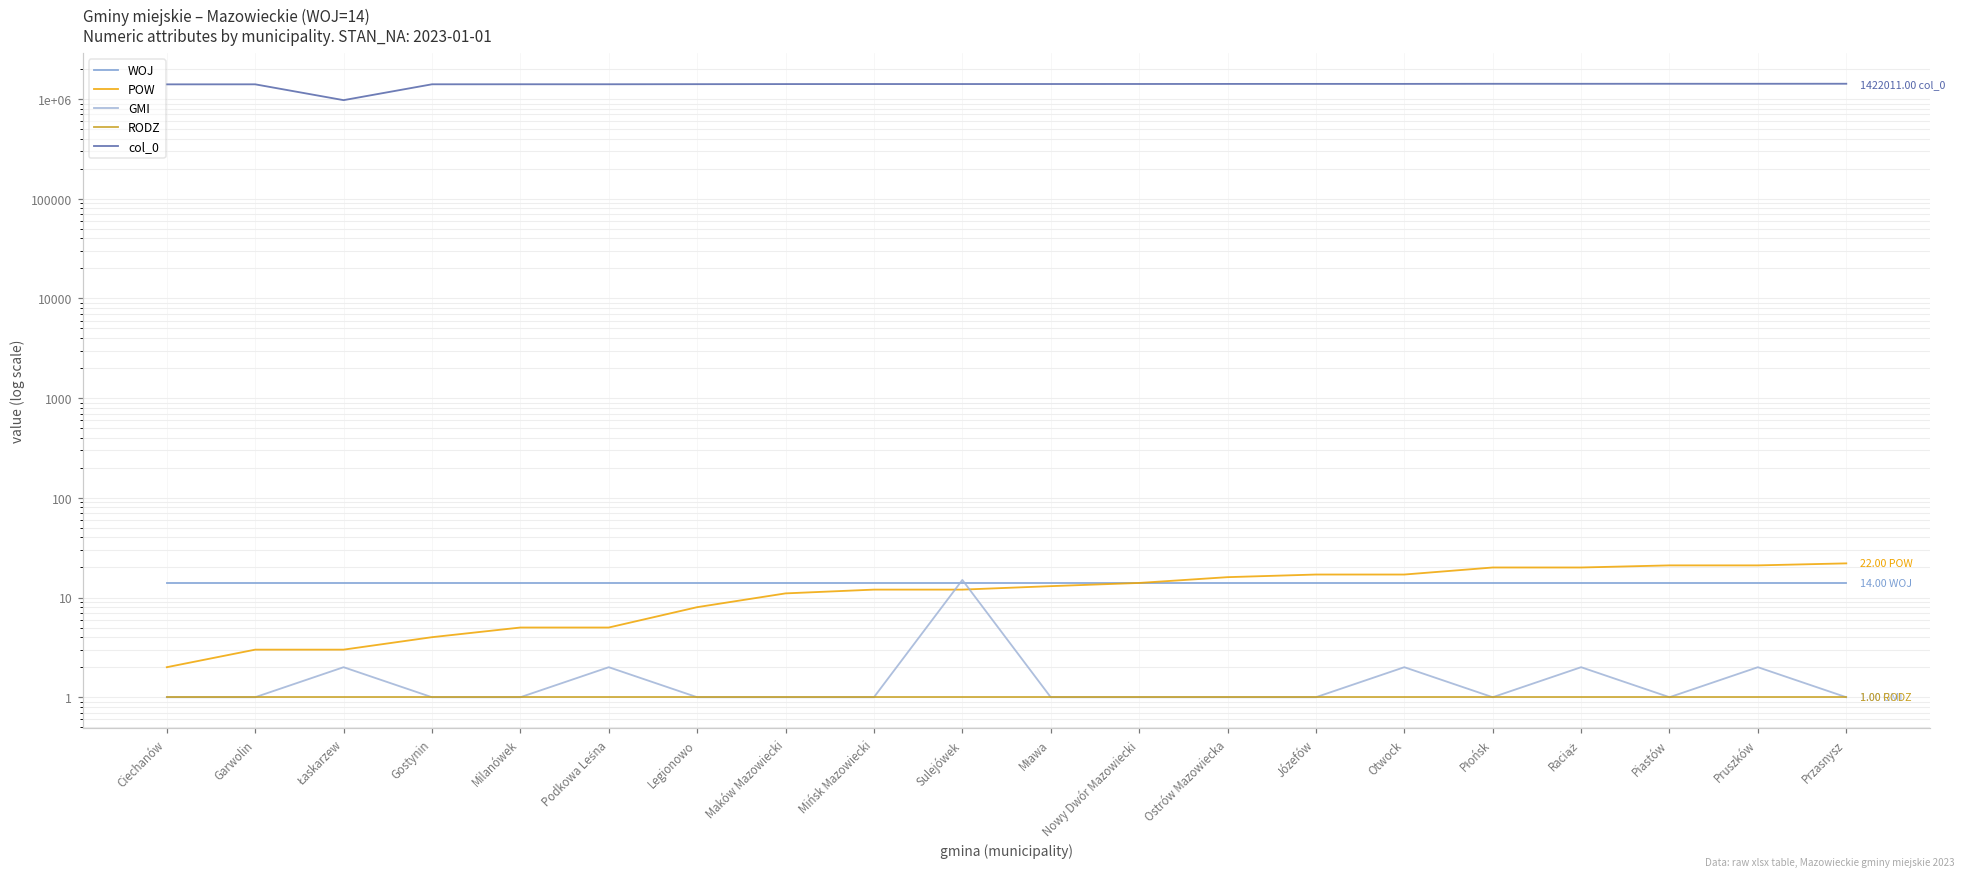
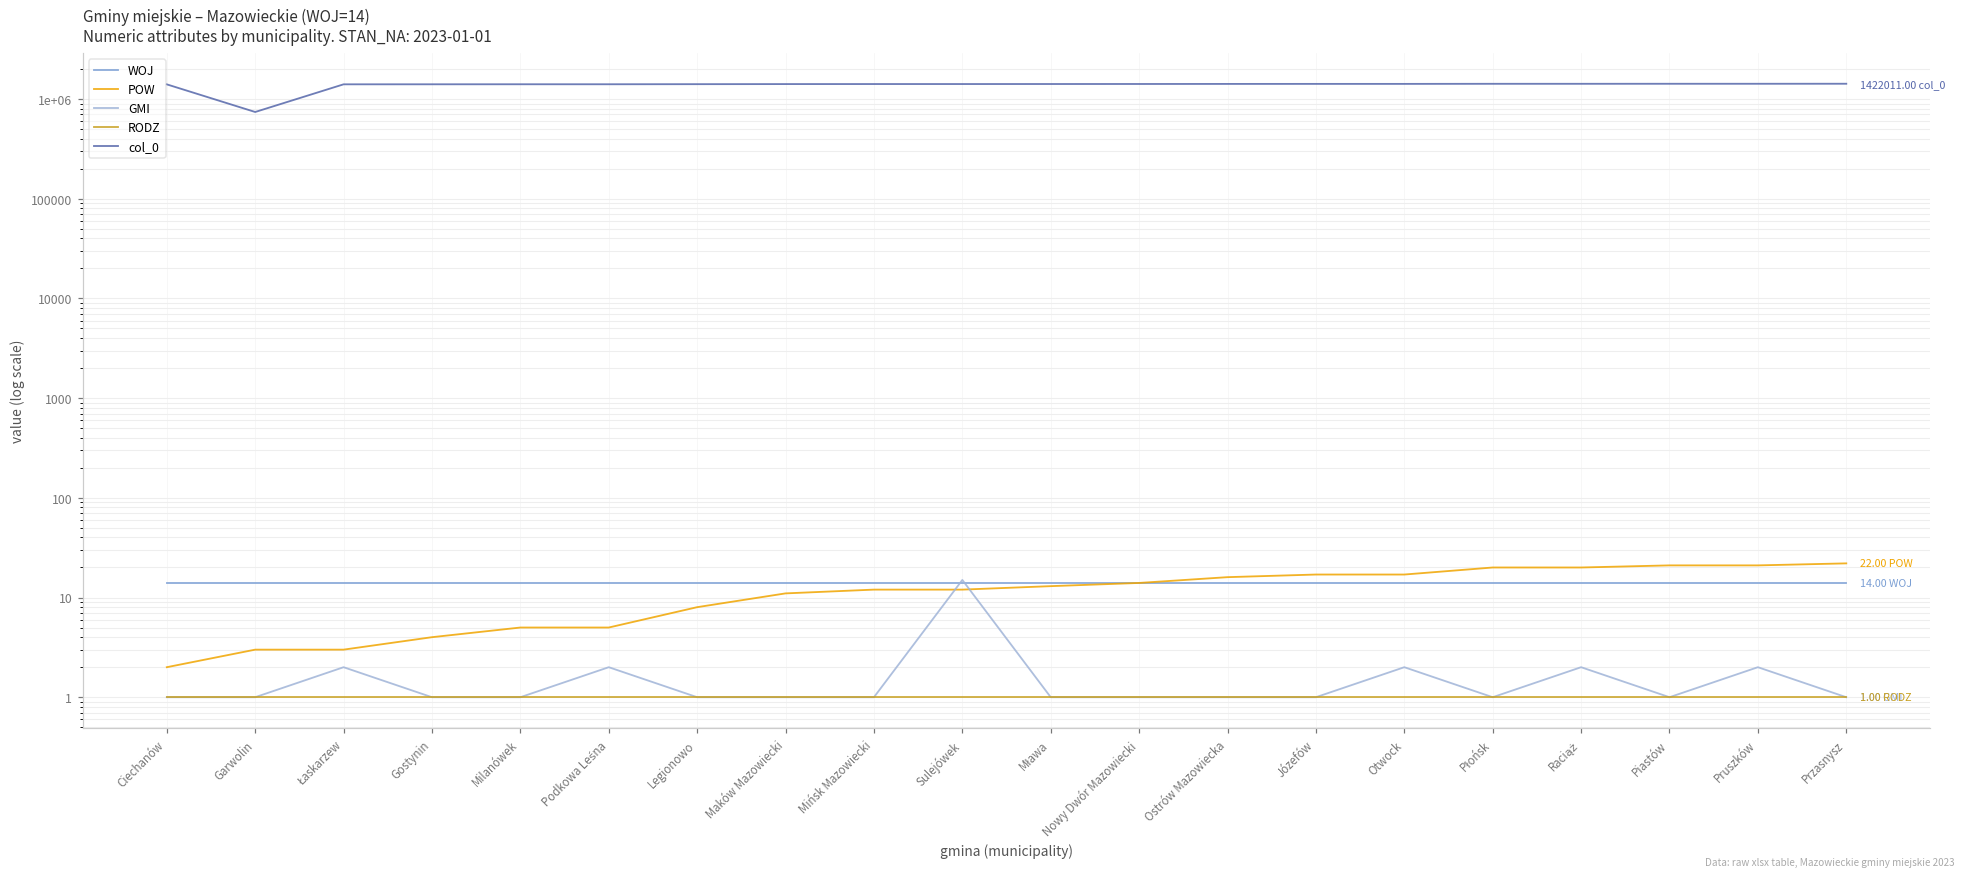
col_0, Garwolin: 1400000 -> 700000
col_0, Łaskarzew: 1000000 -> 1400000
